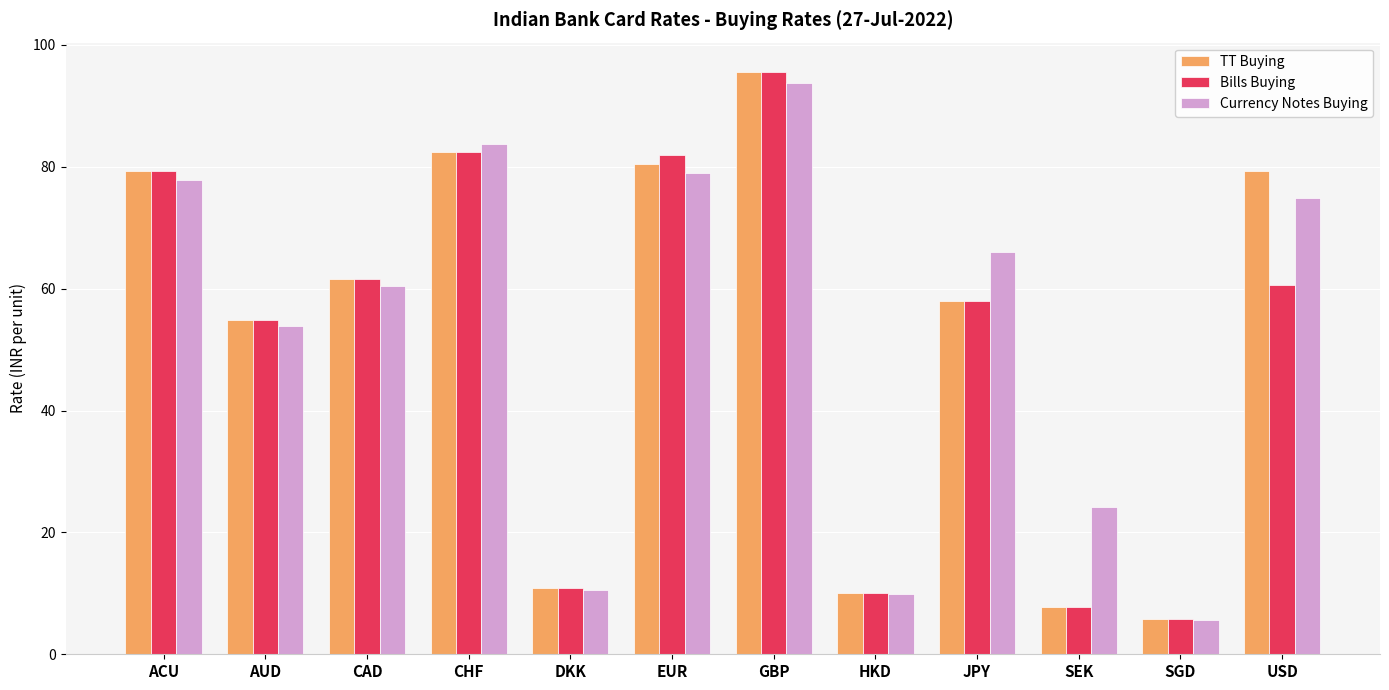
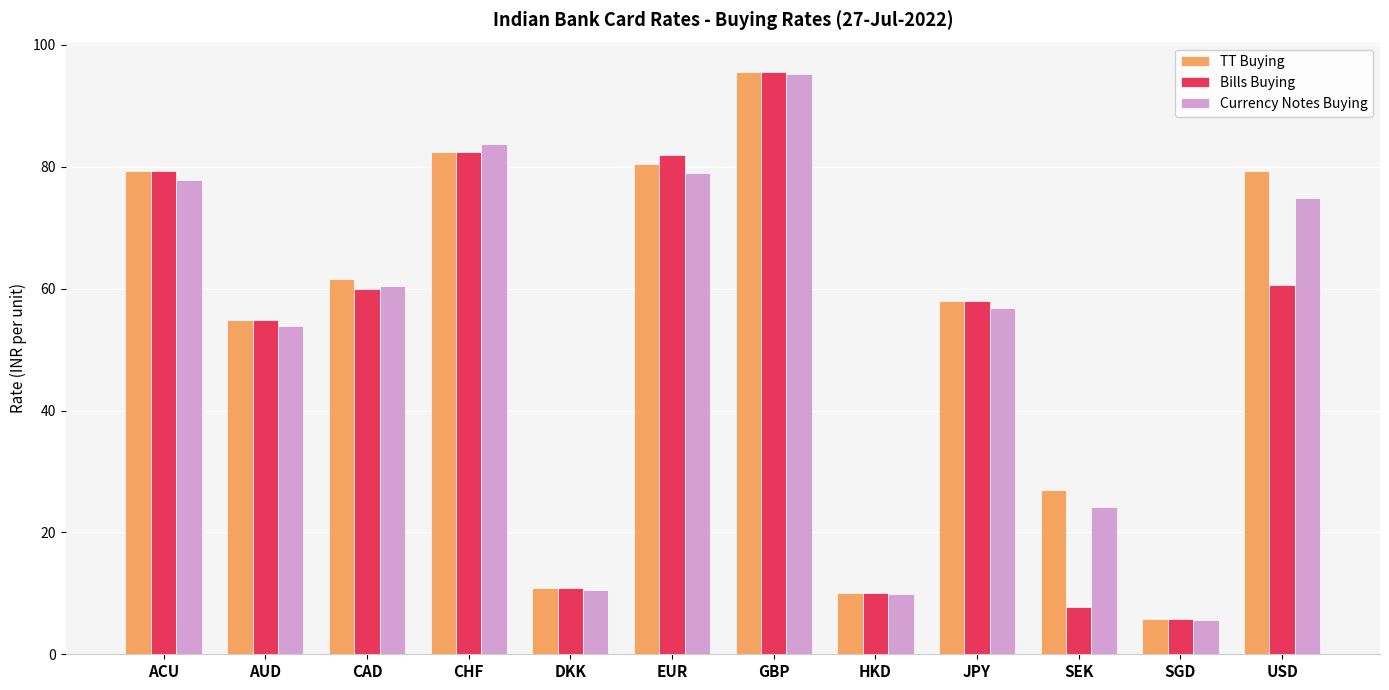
Bills Buying, CAD: 62 -> 60
Currency Notes Buying, GBP: 94 -> 95
Currency Notes Buying, JPY: 66 -> 57
TT Buying, SEK: 8 -> 27
